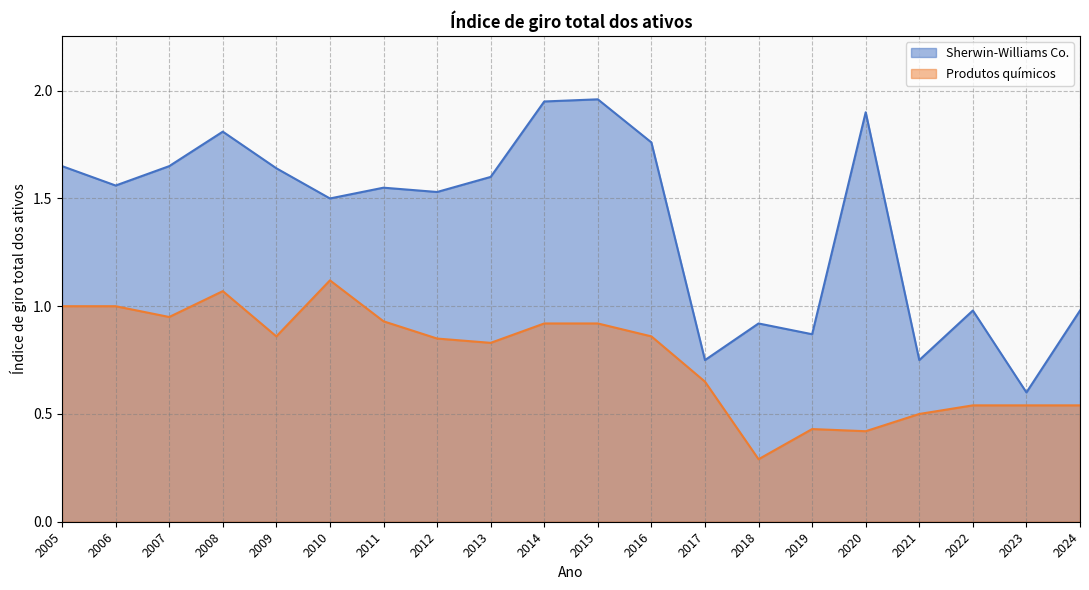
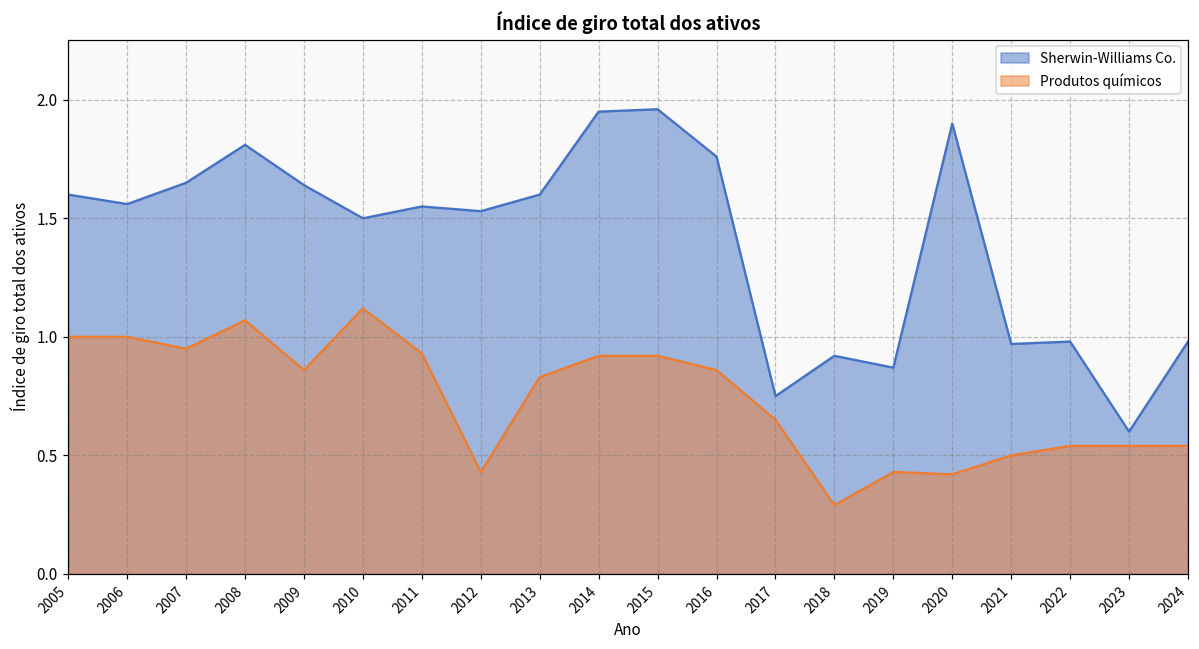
Sherwin-Williams Co., 2005: 1.65 -> 1.60
Produtos químicos, 2012: 0.85 -> 0.43
Sherwin-Williams Co., 2021: 0.75 -> 0.97
